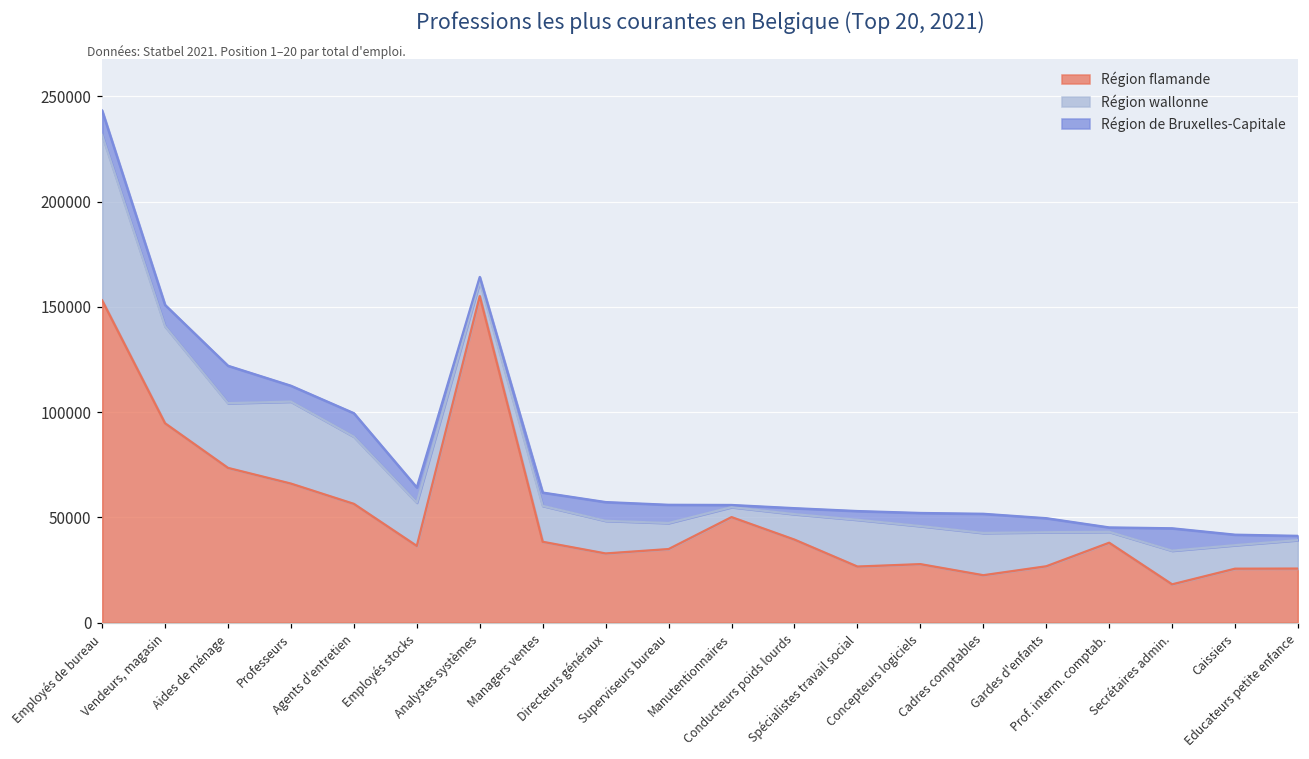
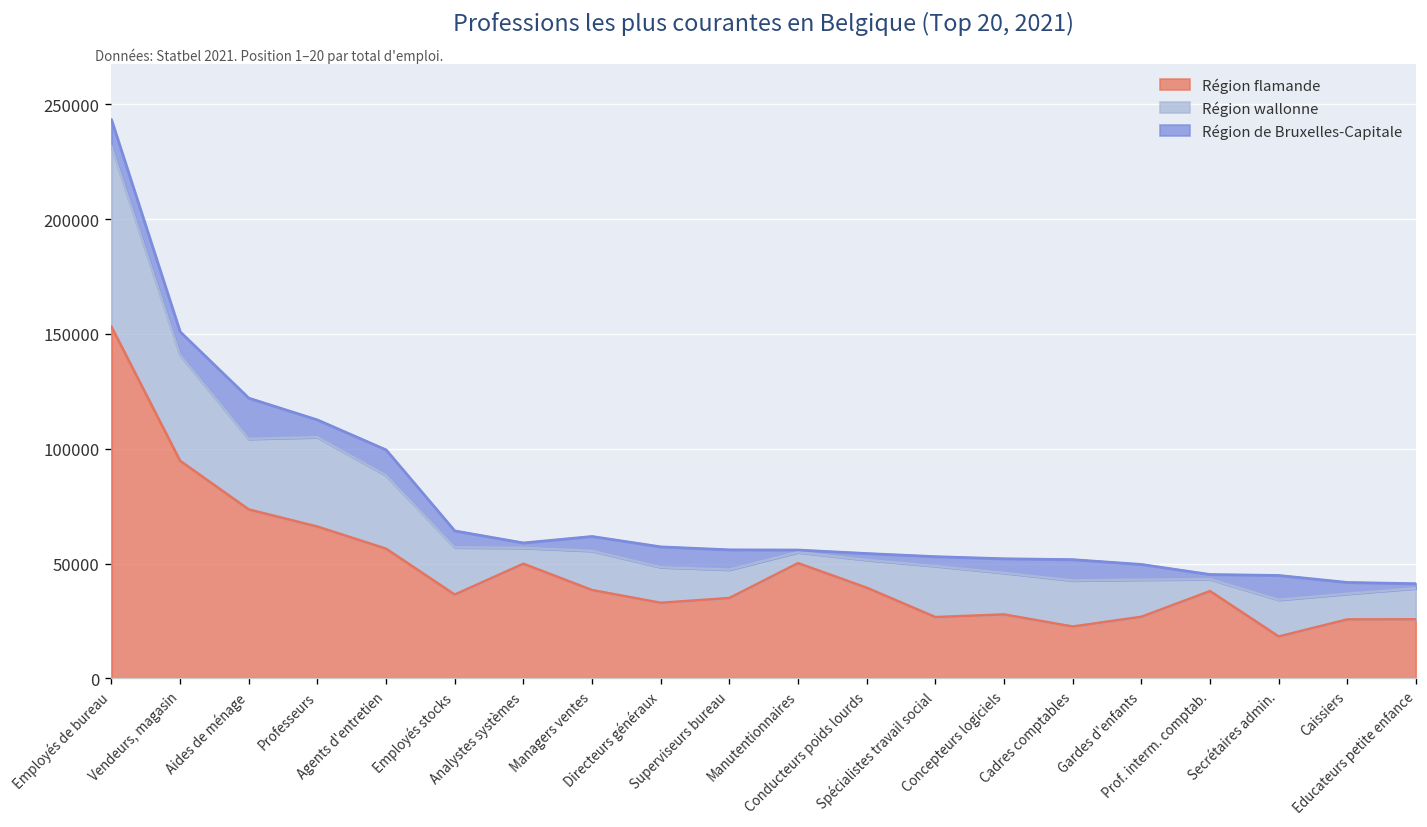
Région flamande, Analystes systèmes: 155000 -> 50000
